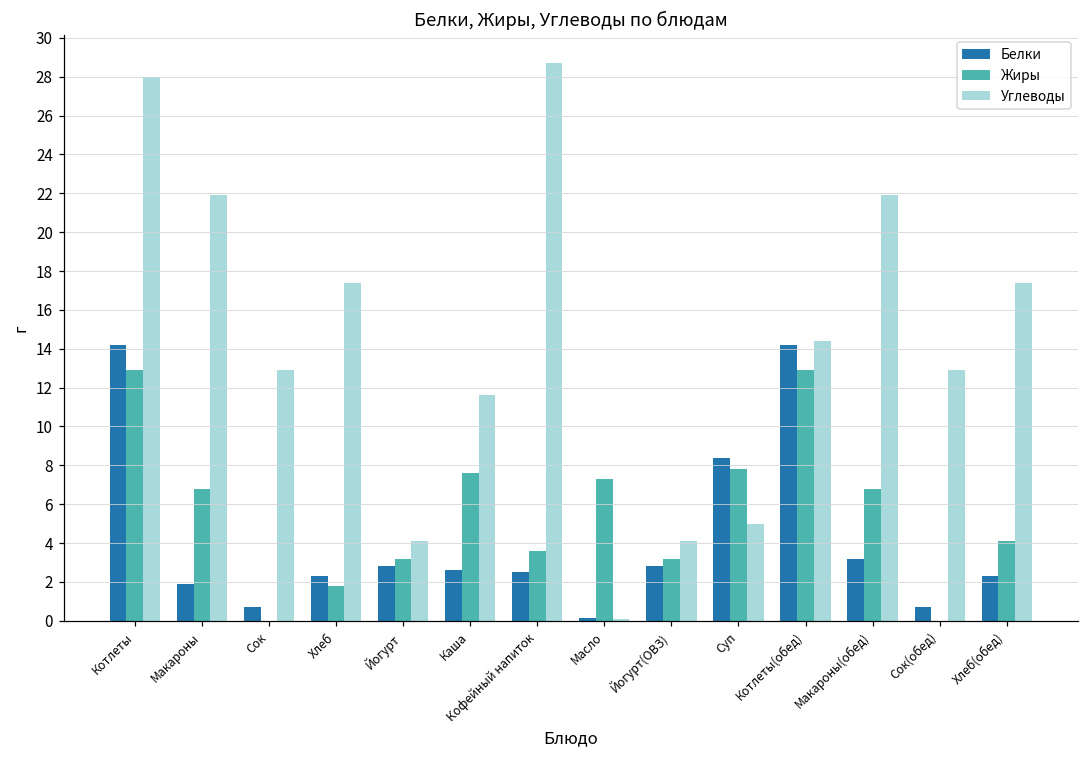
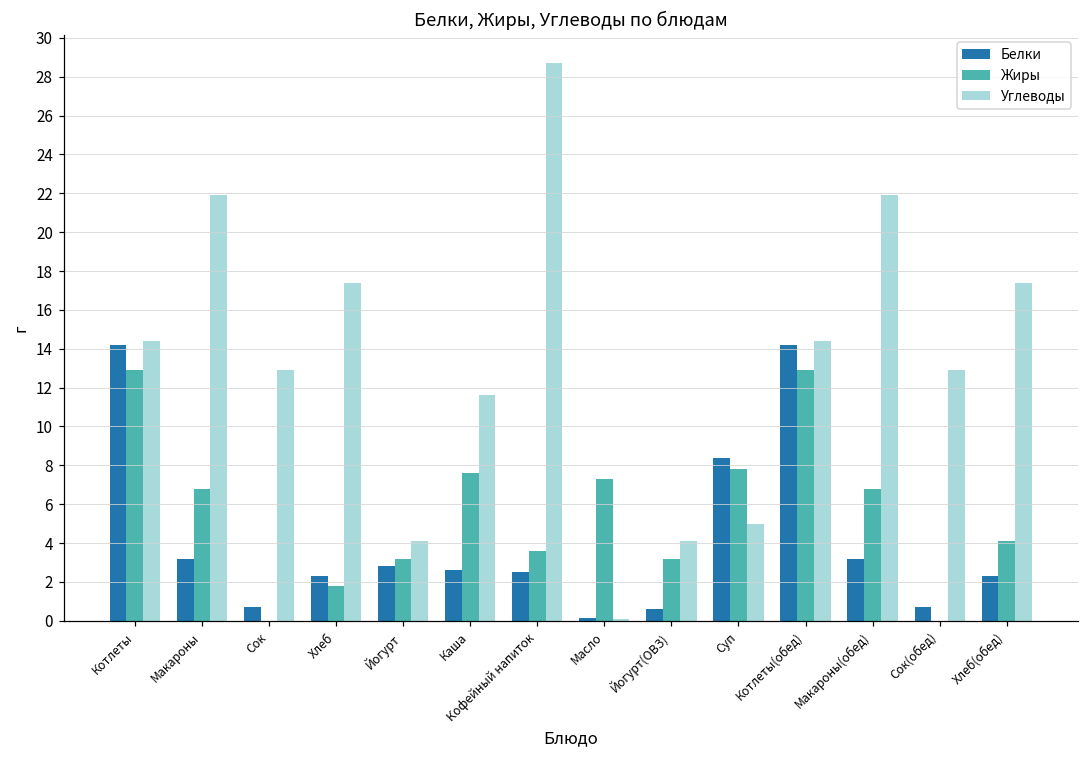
Углеводы, Котлеты: 28.0 -> 14.4
Белки, Макароны: 1.9 -> 3.2
Белки, Йогурт(ОВЗ): 2.8 -> 0.6
